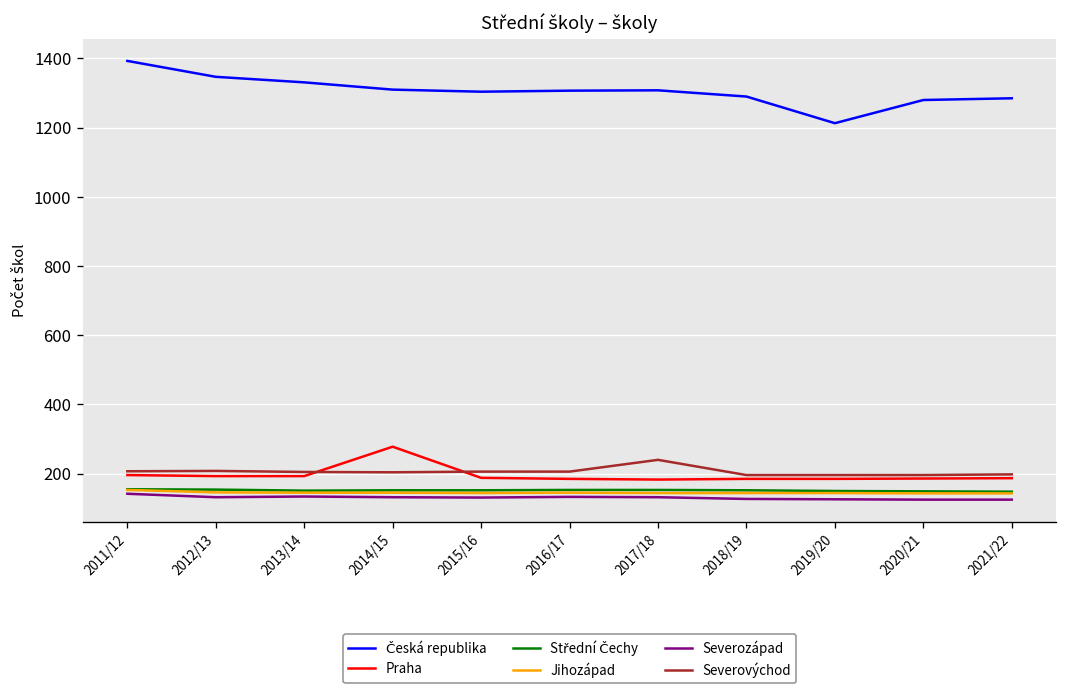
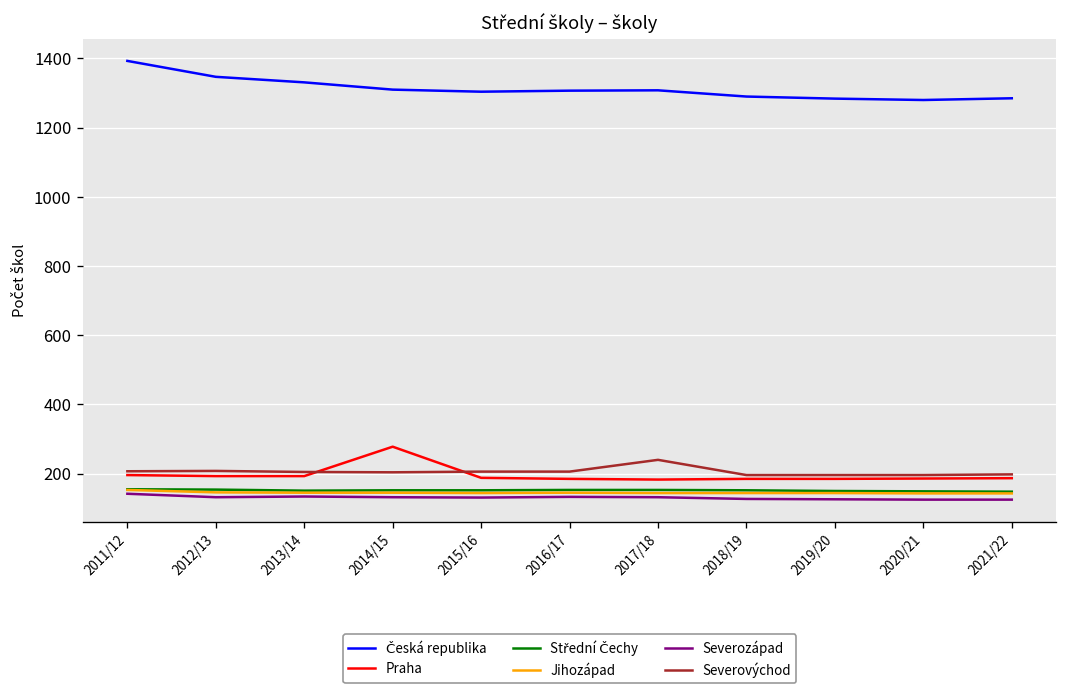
Česká republika, 2019/20: 1210 -> 1280
